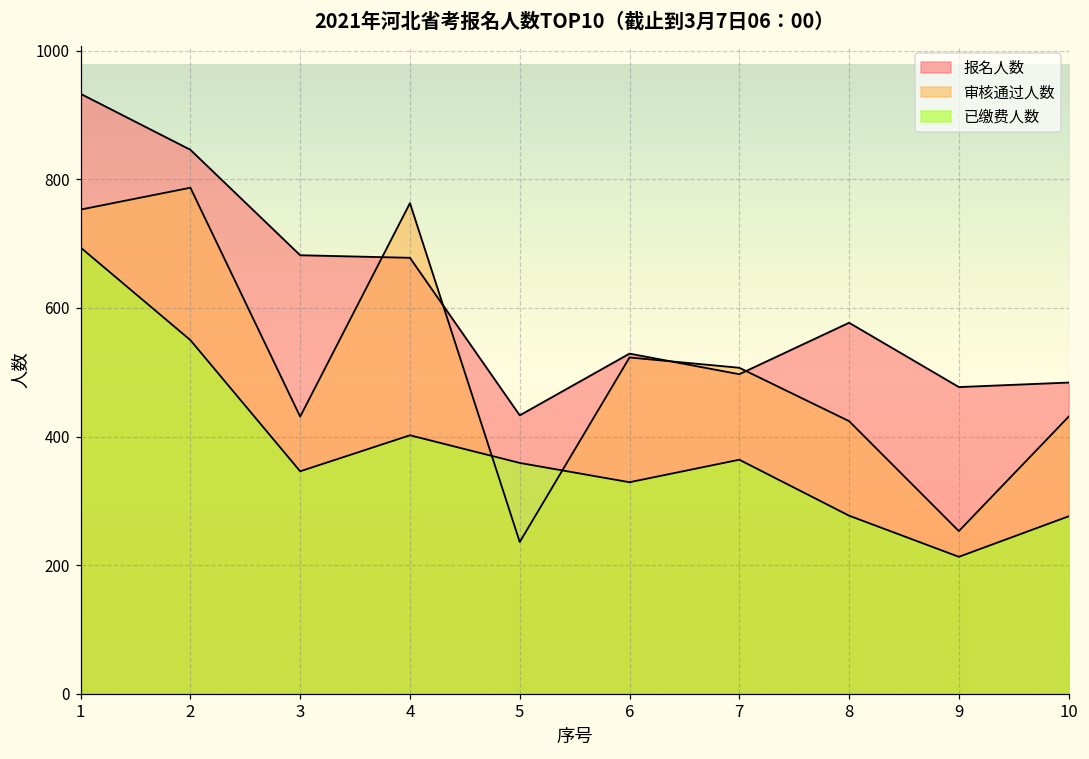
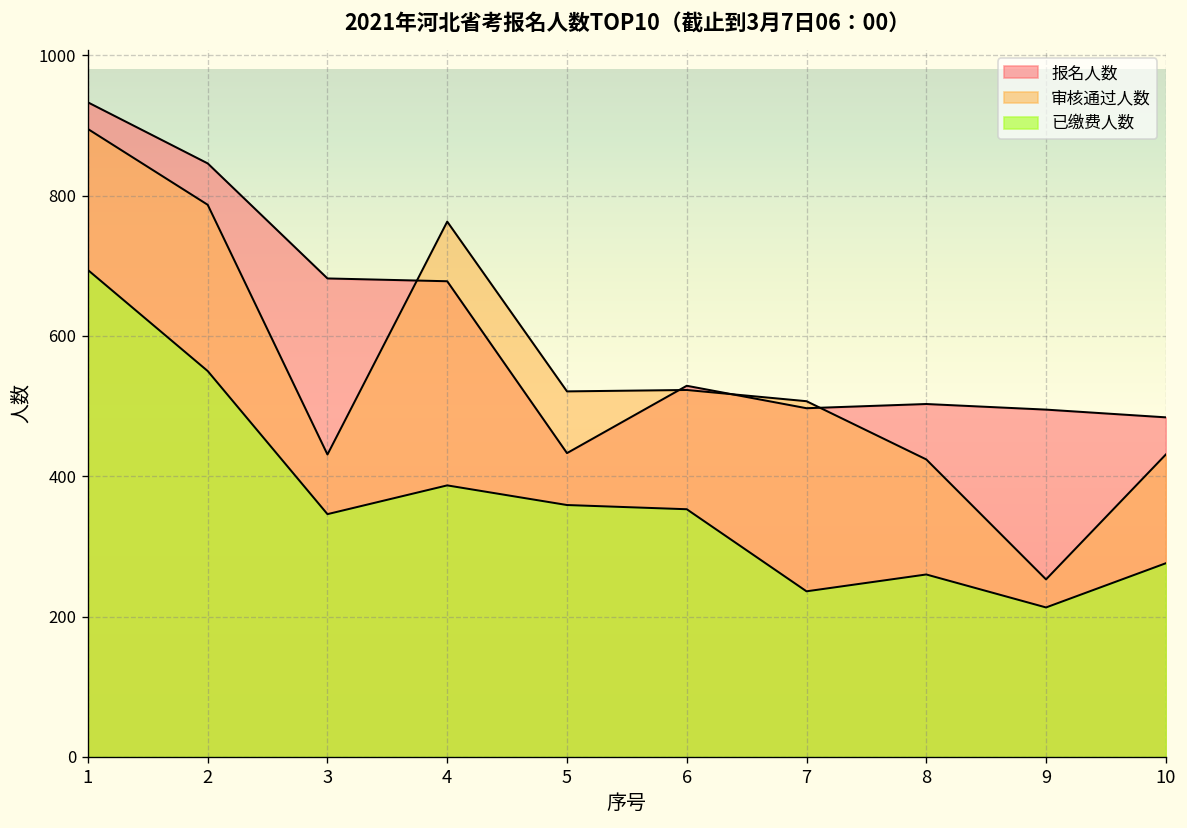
审核通过人数, 1: 750 -> 900
已缴费人数, 4: 400 -> 390
审核通过人数, 5: 240 -> 520
已缴费人数, 6: 330 -> 350
已缴费人数, 7: 360 -> 240
报名人数, 8: 580 -> 500
已缴费人数, 8: 280 -> 260
报名人数, 9: 480 -> 500
